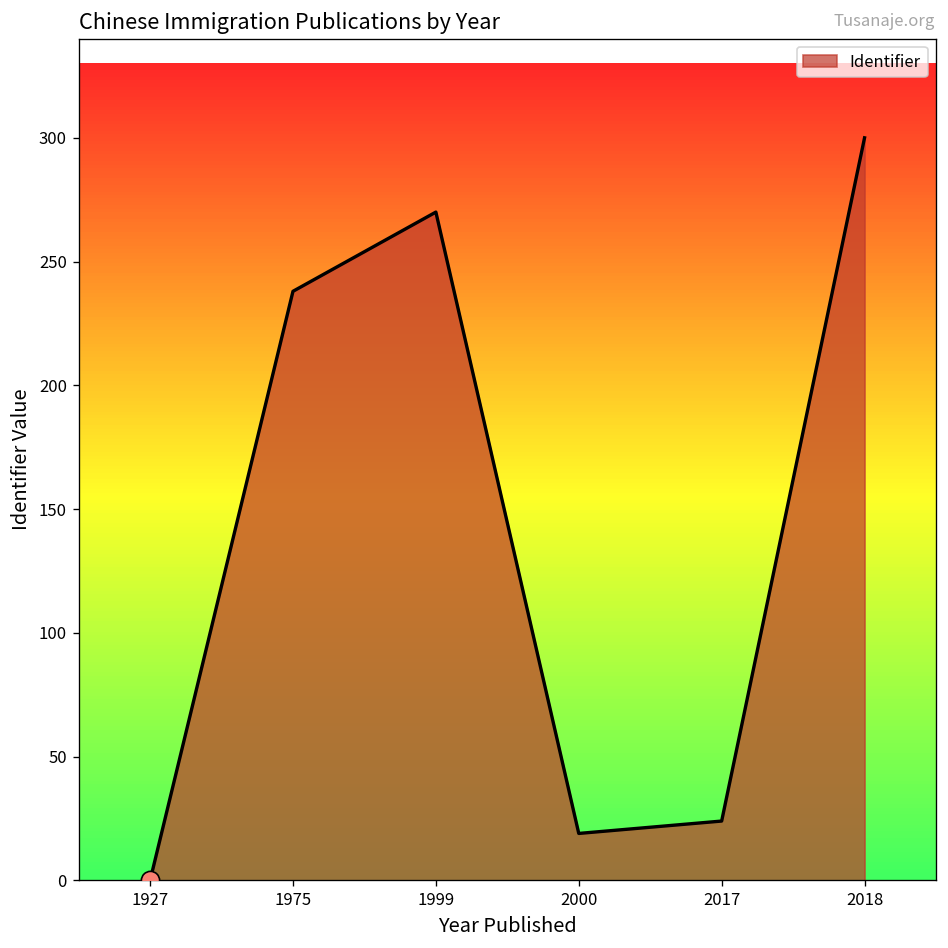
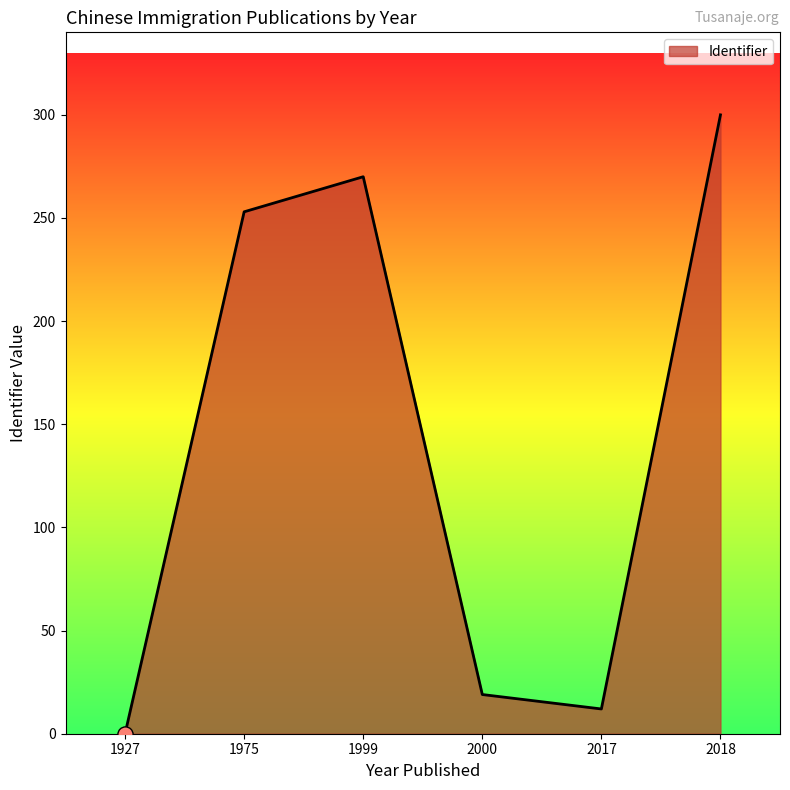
Identifier, 1975: 238 -> 253
Identifier, 2017: 24 -> 12
